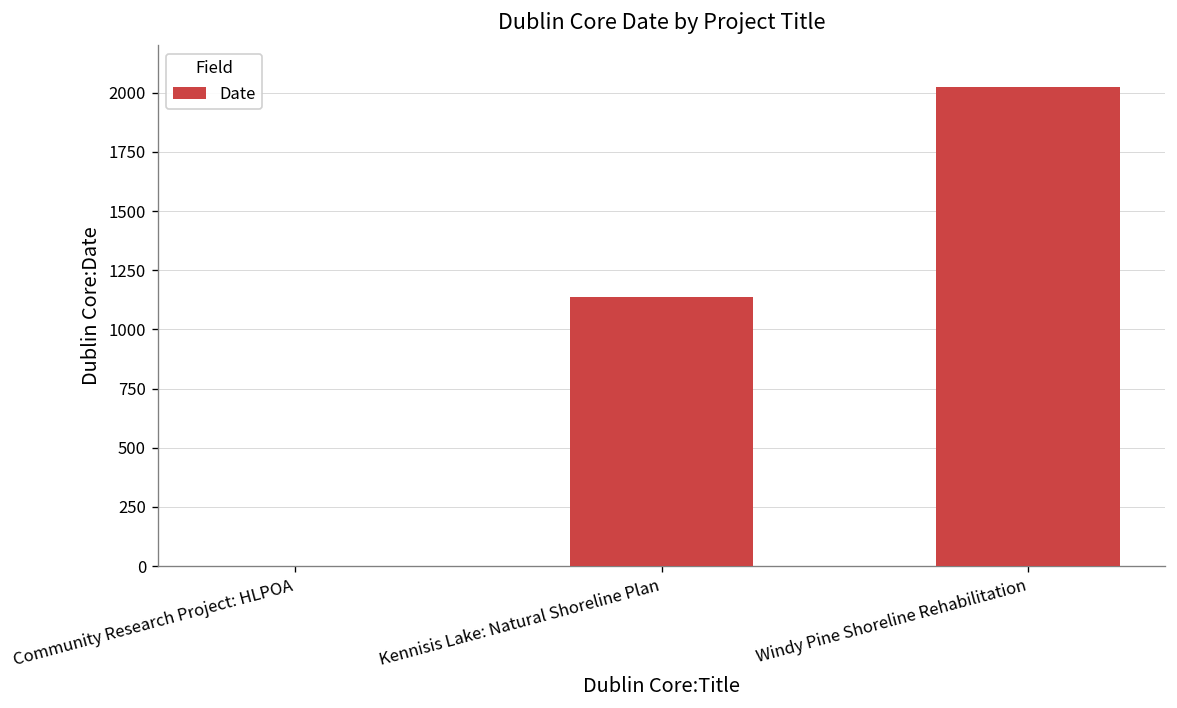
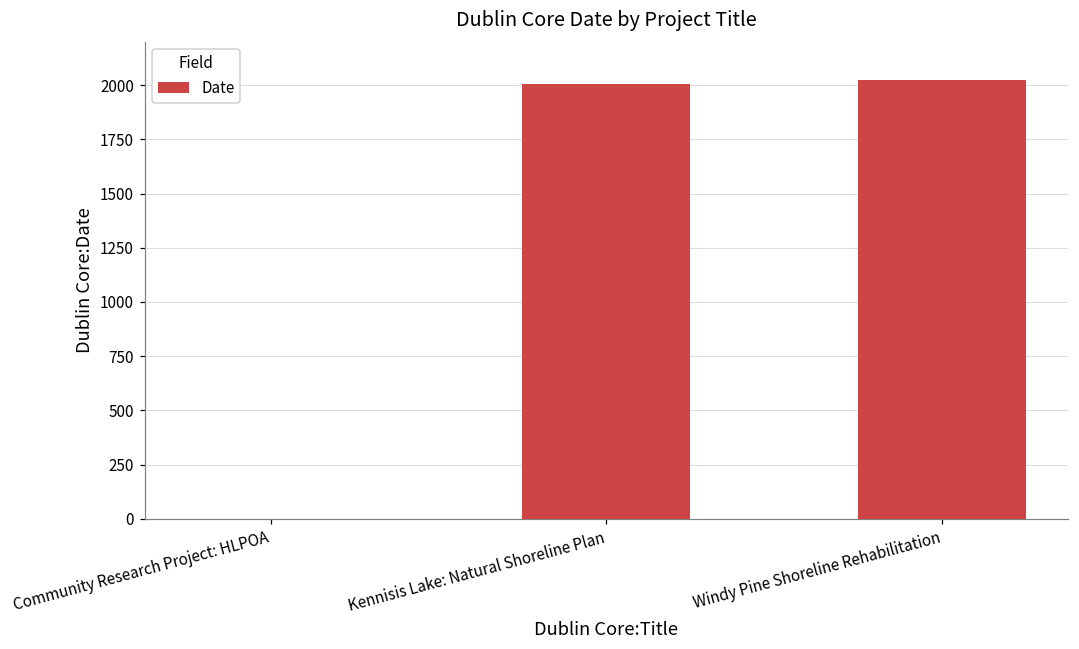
Kennisis Lake: Natural Shoreline Plan: 1140 -> 2010
